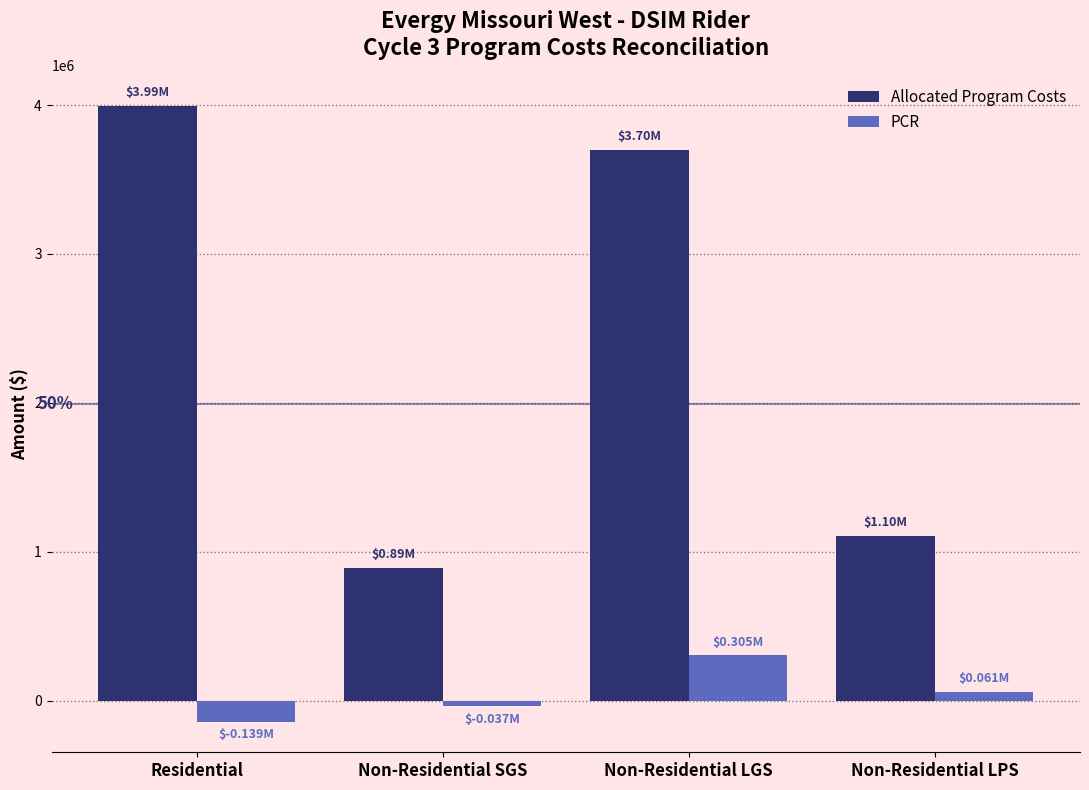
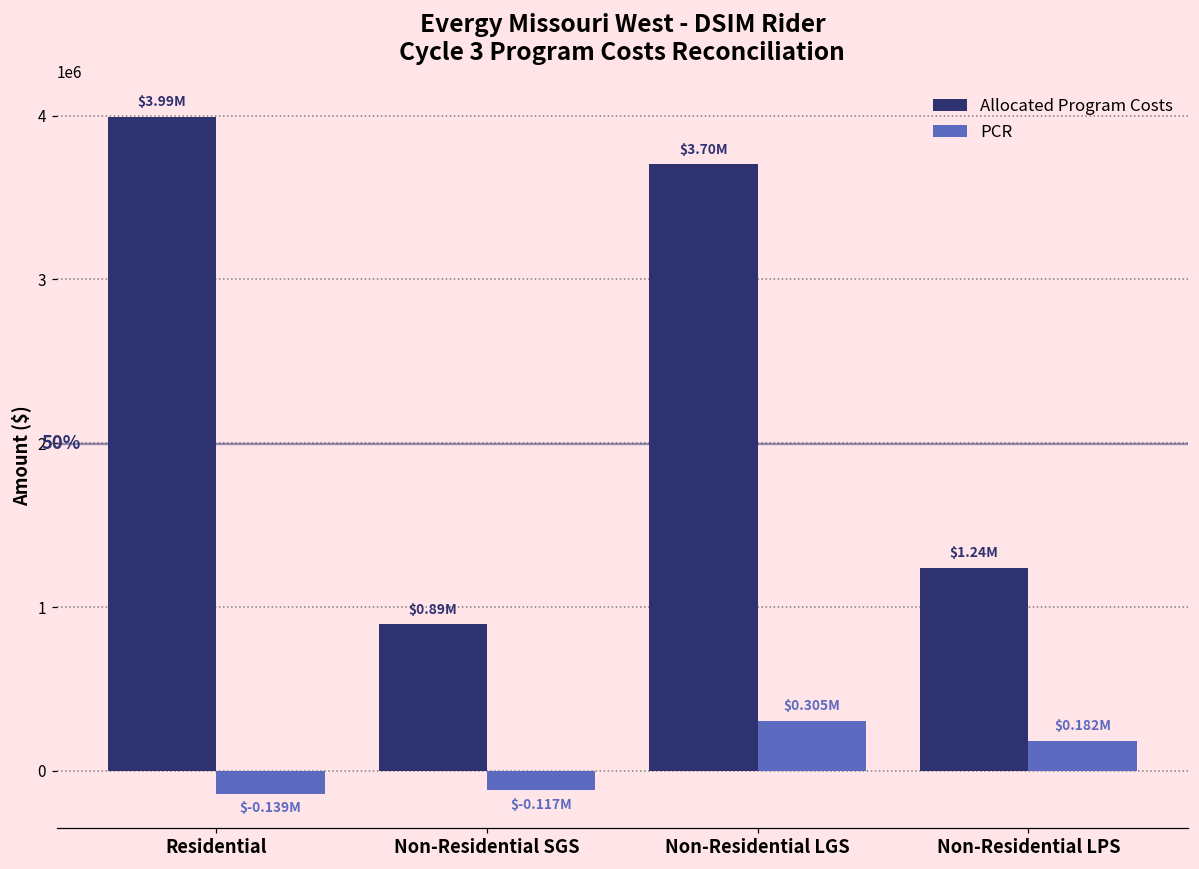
PCR, Non-Residential SGS: $-0.037M -> $-0.117M
Allocated Program Costs, Non-Residential LPS: $1.10M -> $1.24M
PCR, Non-Residential LPS: $0.061M -> $0.182M
